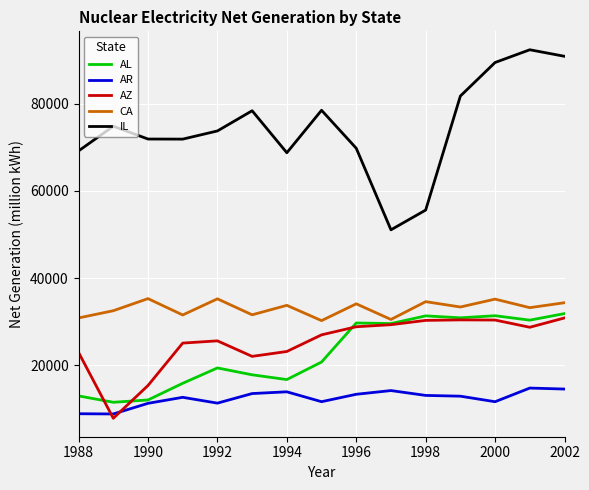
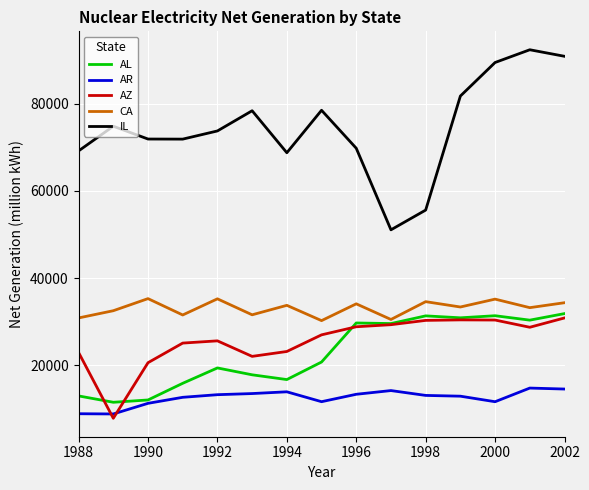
AZ, 1990: 15000 -> 21000
AR, 1992: 11000 -> 13000
